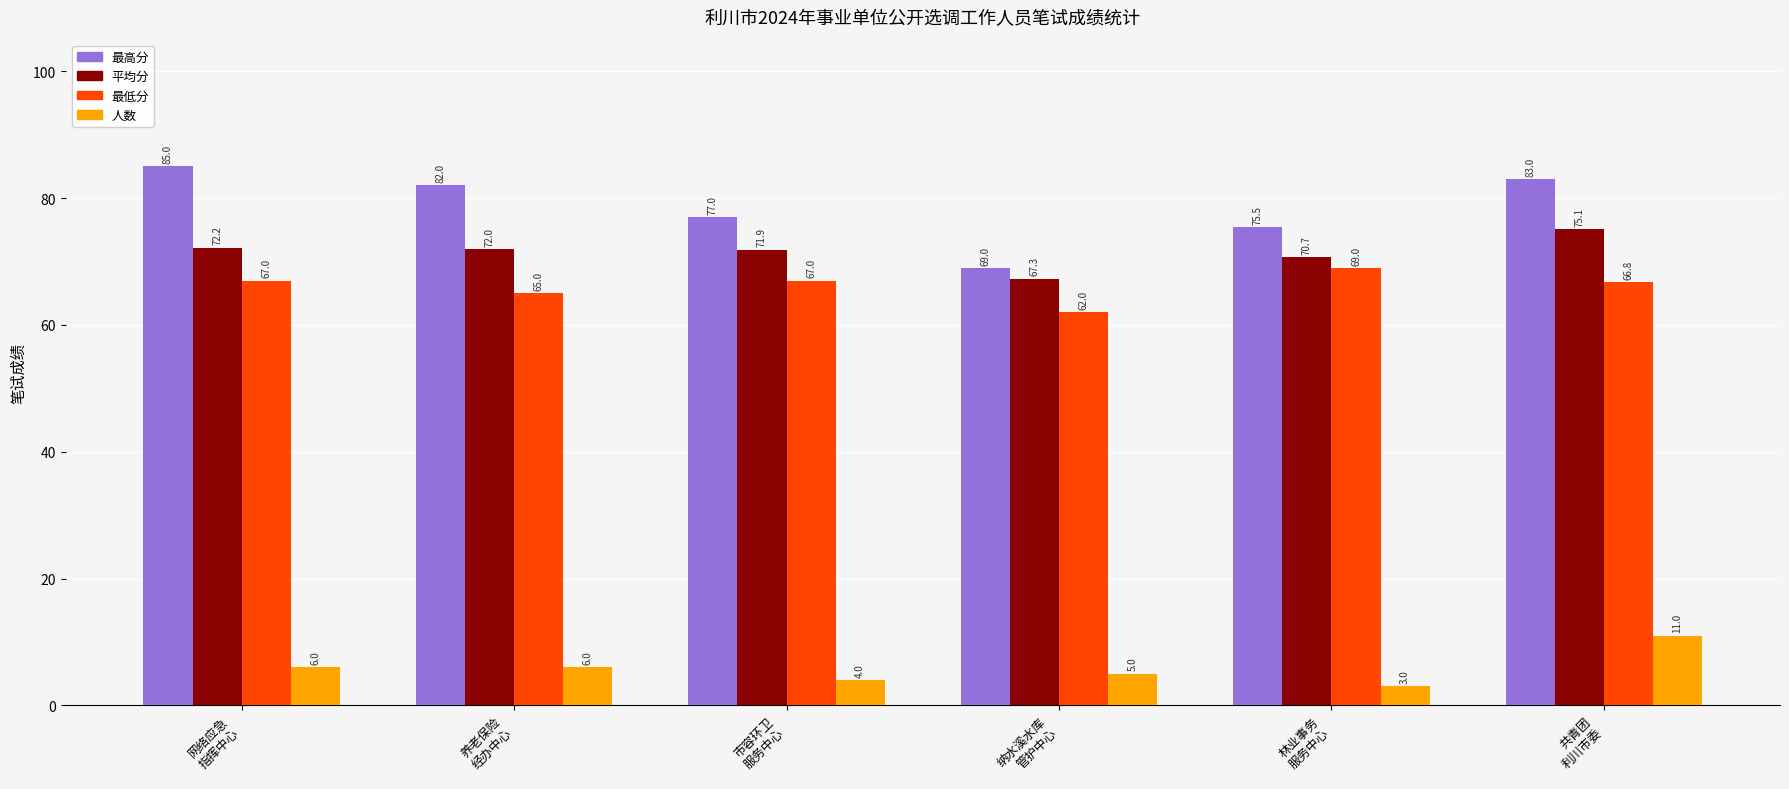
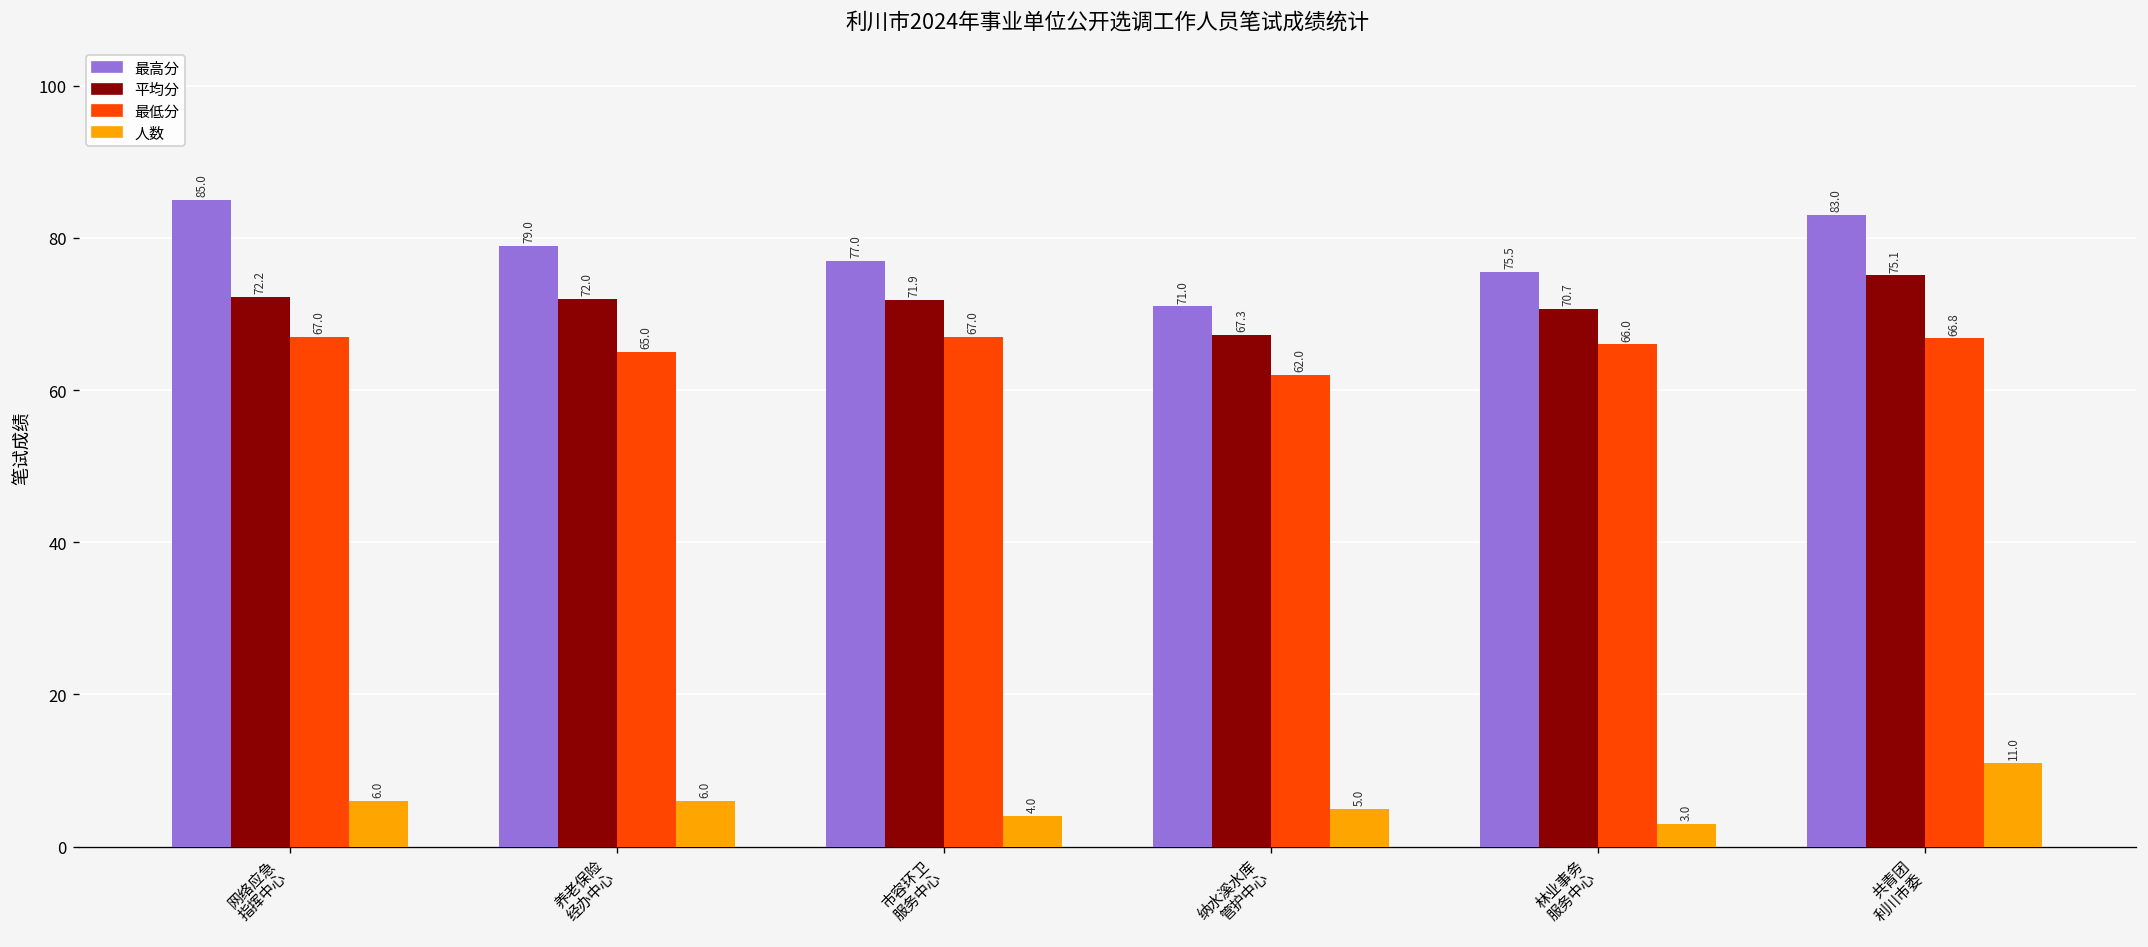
最高分, 养老保险 经办中心: 82.0 -> 79.0
最高分, 纳水溪水库 管护中心: 69.0 -> 71.0
最低分, 林业事务 服务中心: 69.0 -> 66.0
